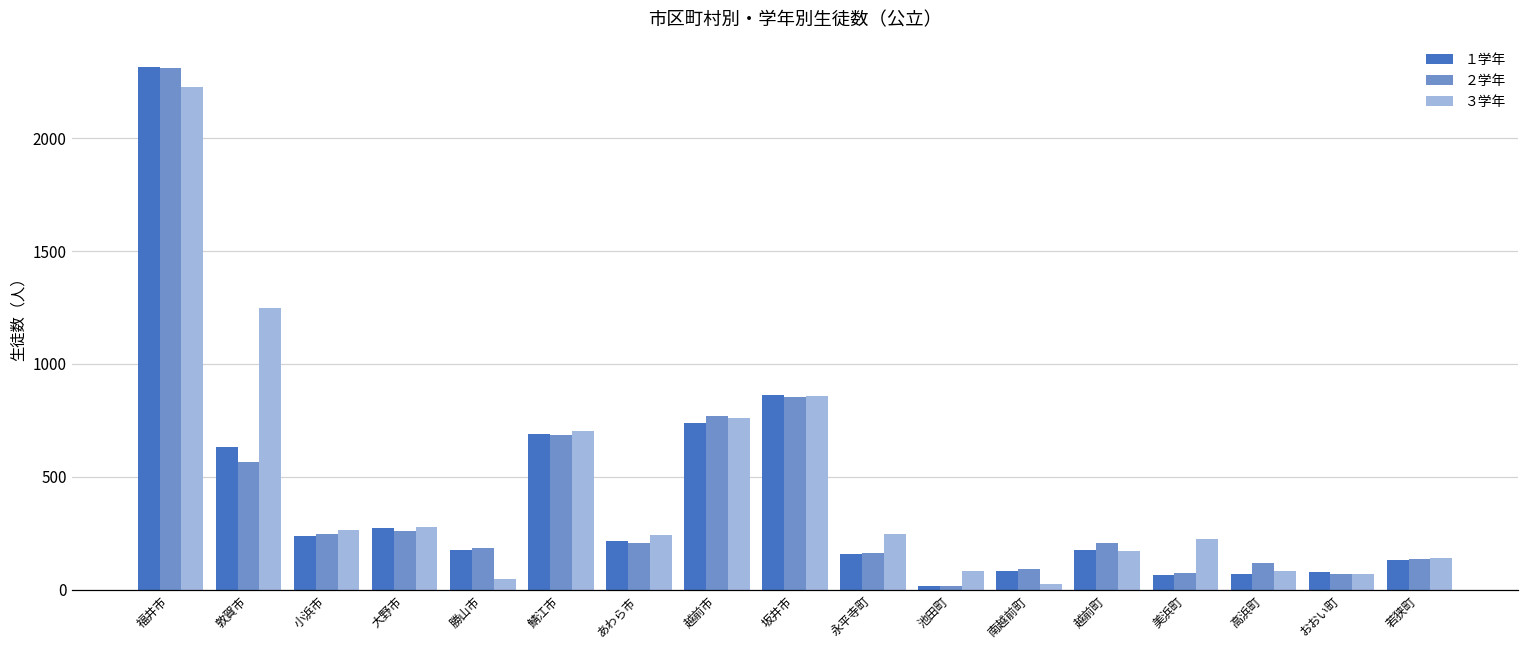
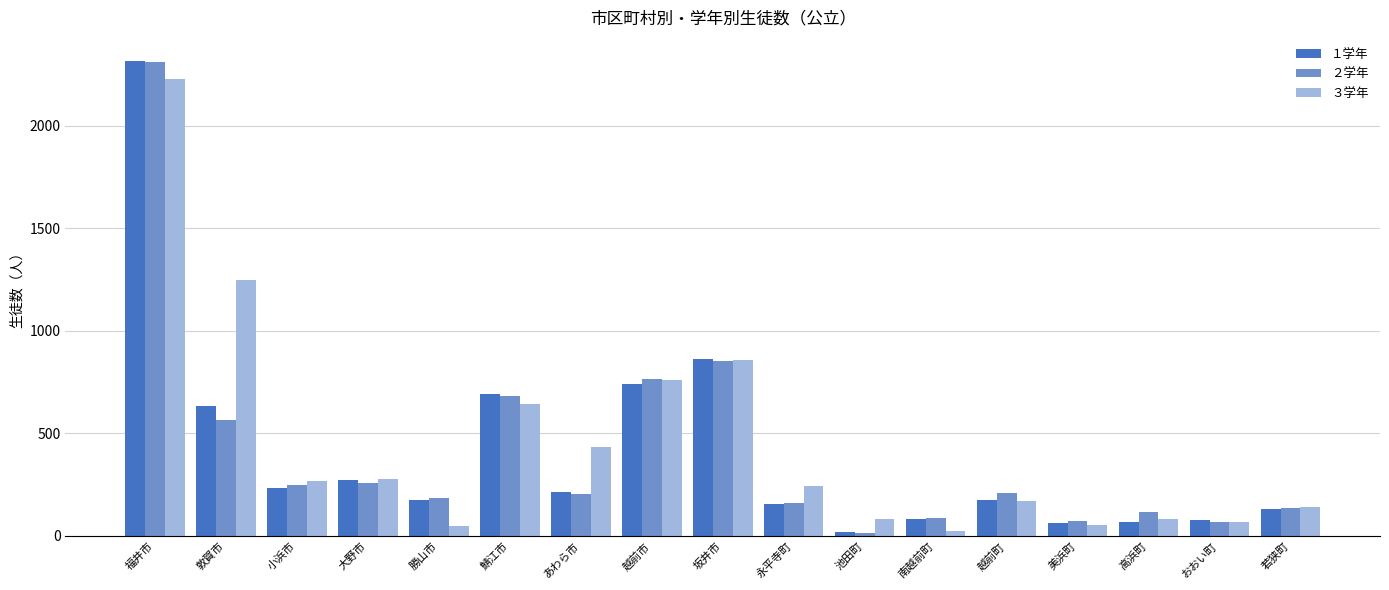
３学年, 鯖江市: 700 -> 650
３学年, あわら市: 240 -> 430
３学年, 美浜町: 220 -> 60
